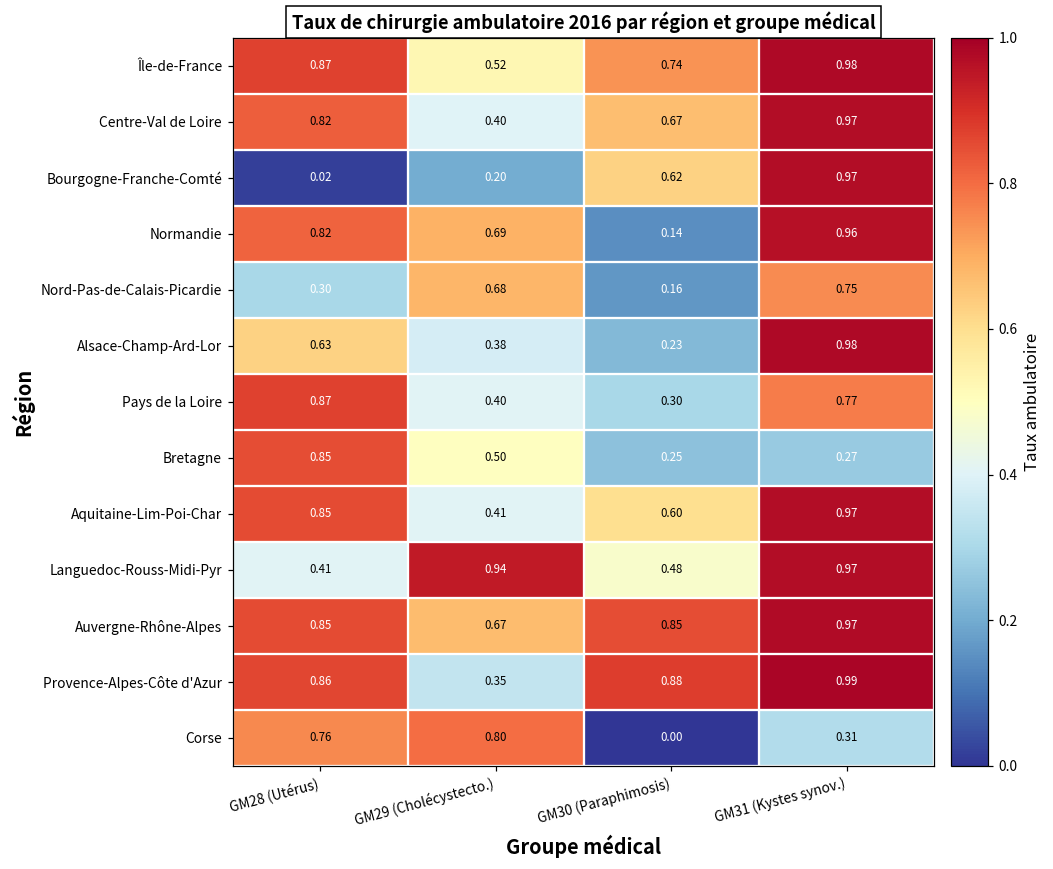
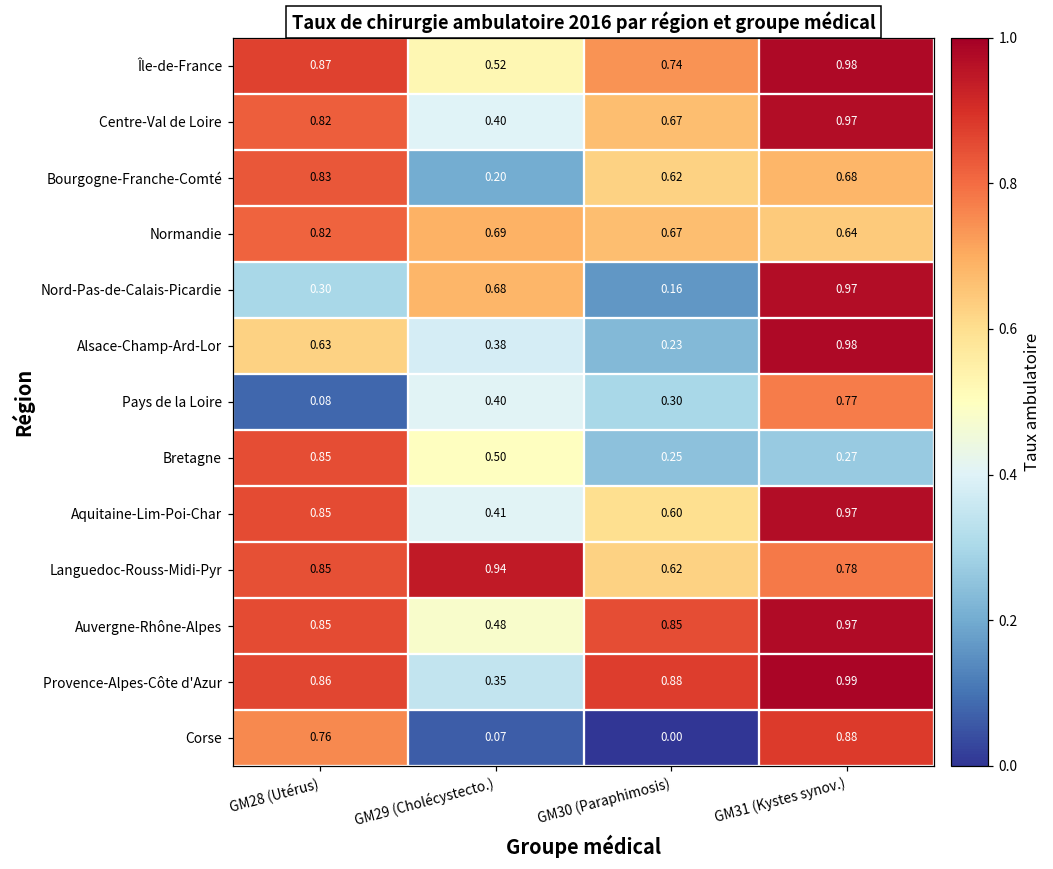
Bourgogne-Franche-Comté, GM28 (Utérus): 0.02 -> 0.83
Bourgogne-Franche-Comté, GM31 (Kystes synov.): 0.97 -> 0.68
Normandie, GM30 (Paraphimosis): 0.14 -> 0.67
Normandie, GM31 (Kystes synov.): 0.96 -> 0.64
Nord-Pas-de-Calais-Picardie, GM31 (Kystes synov.): 0.75 -> 0.97
Pays de la Loire, GM28 (Utérus): 0.87 -> 0.08
Languedoc-Rouss-Midi-Pyr, GM28 (Utérus): 0.41 -> 0.85
Languedoc-Rouss-Midi-Pyr, GM30 (Paraphimosis): 0.48 -> 0.62
Languedoc-Rouss-Midi-Pyr, GM31 (Kystes synov.): 0.97 -> 0.78
Auvergne-Rhône-Alpes, GM29 (Cholécystecto.): 0.67 -> 0.48
Corse, GM29 (Cholécystecto.): 0.80 -> 0.07
Corse, GM31 (Kystes synov.): 0.31 -> 0.88
